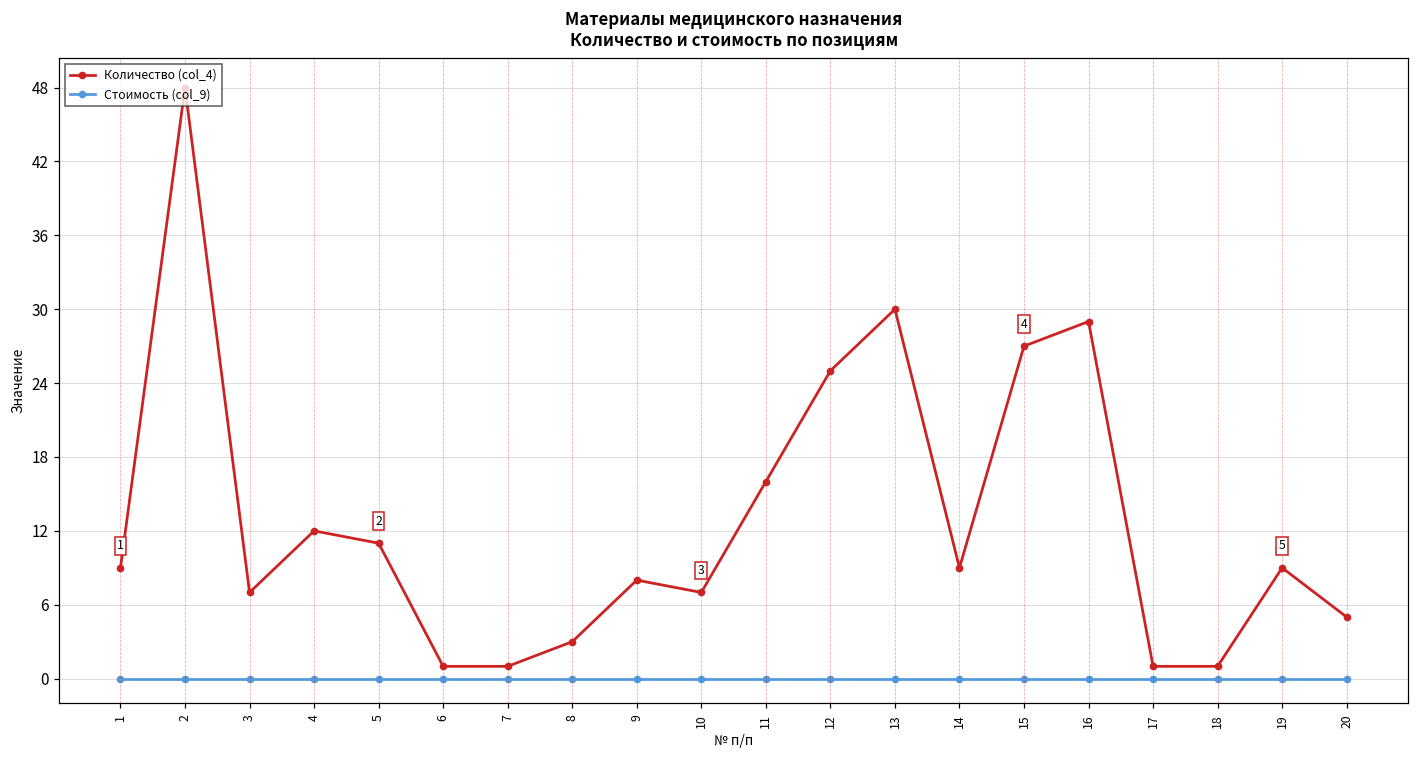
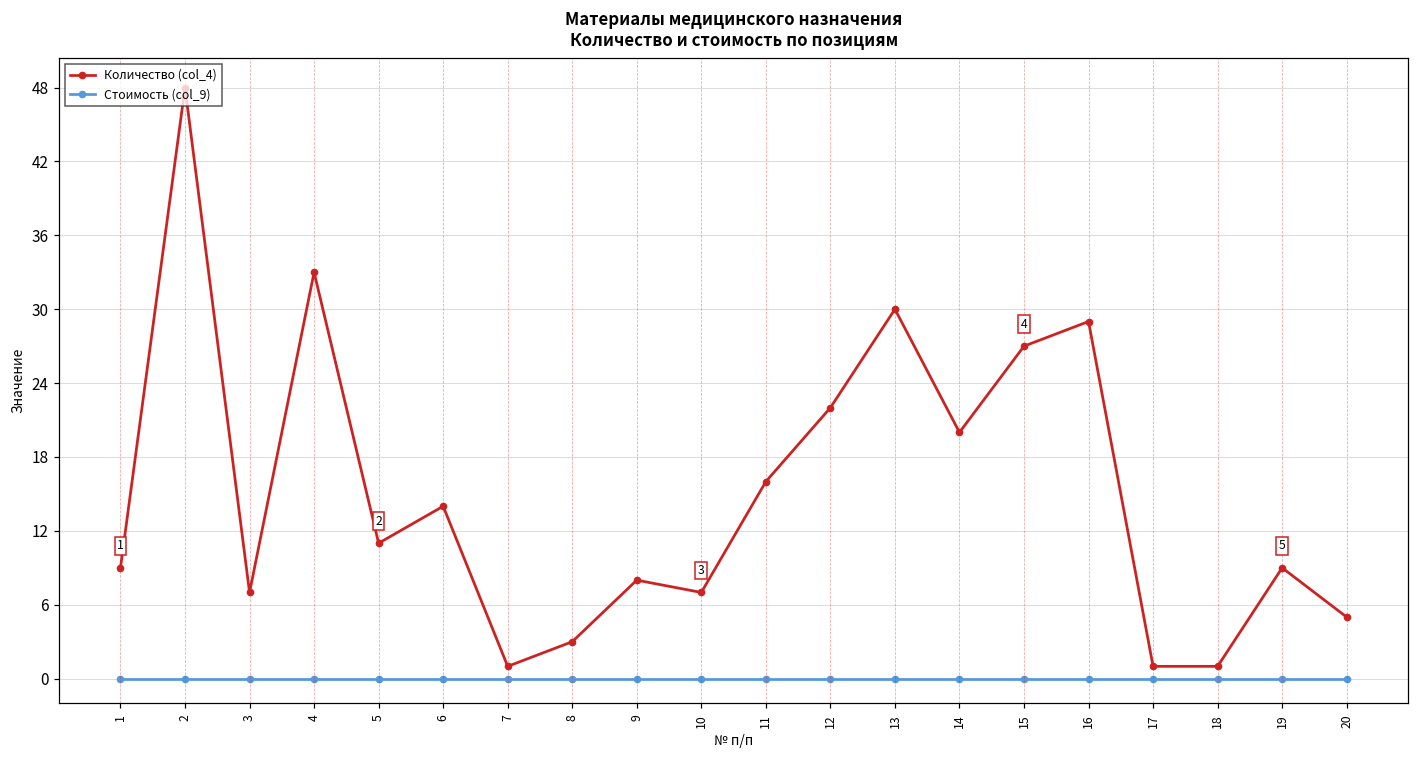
Количество (col_4), 4: 12 -> 33
Количество (col_4), 6: 1 -> 14
Количество (col_4), 12: 25 -> 22
Количество (col_4), 14: 9 -> 20
